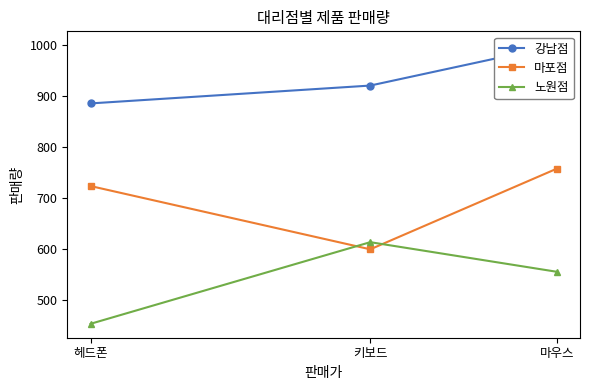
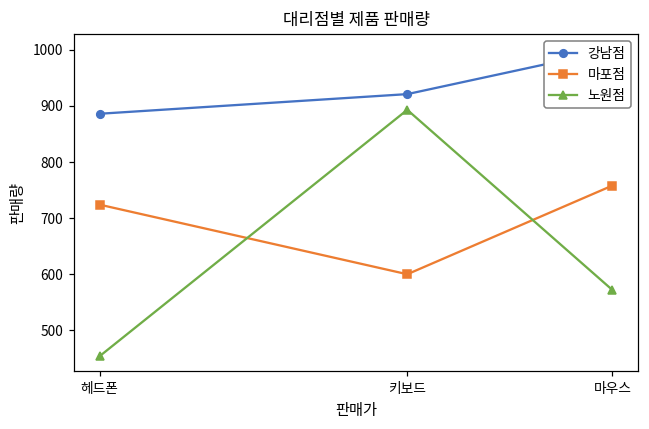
노원점, 키보드: 610 -> 890
노원점, 마우스: 560 -> 570
